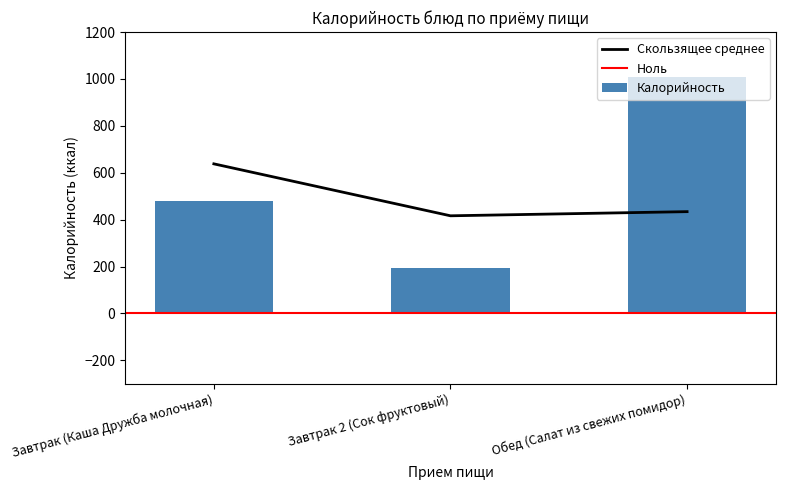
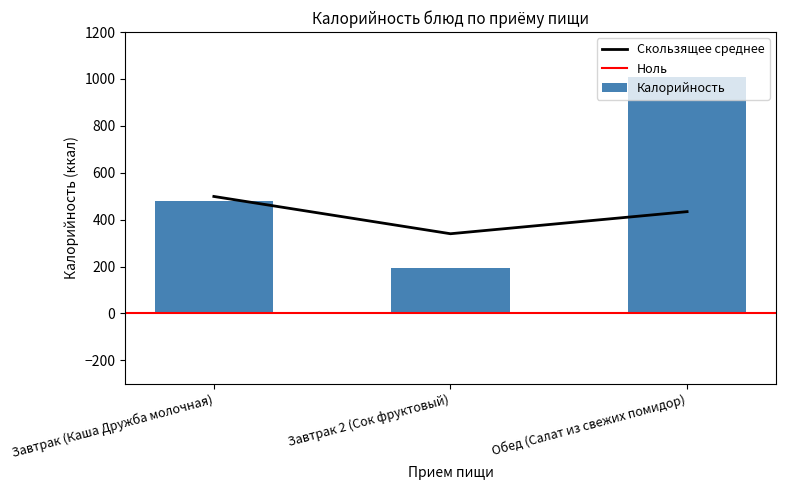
Скользящее среднее, Завтрак (Каша Дружба молочная): 640 -> 500
Скользящее среднее, Завтрак 2 (Сок фруктовый): 420 -> 340
